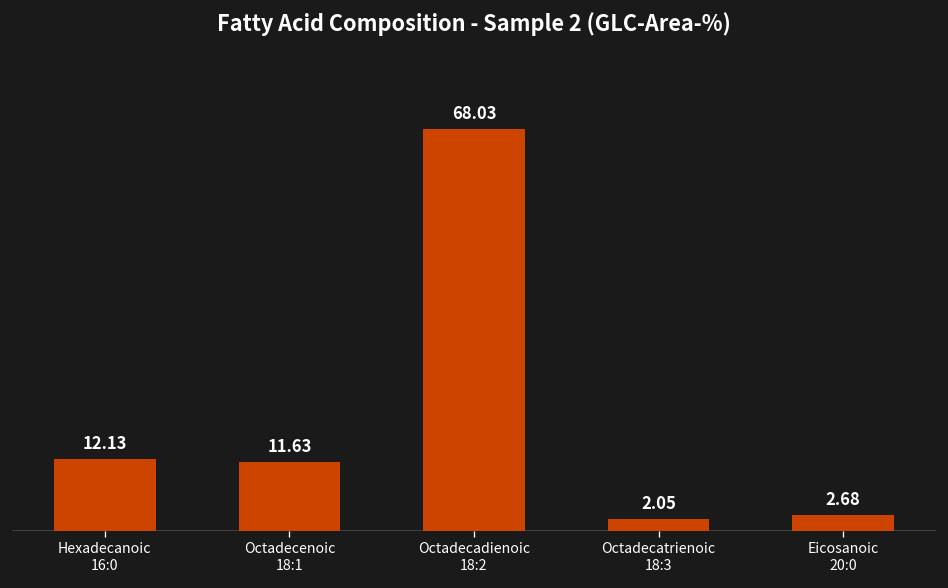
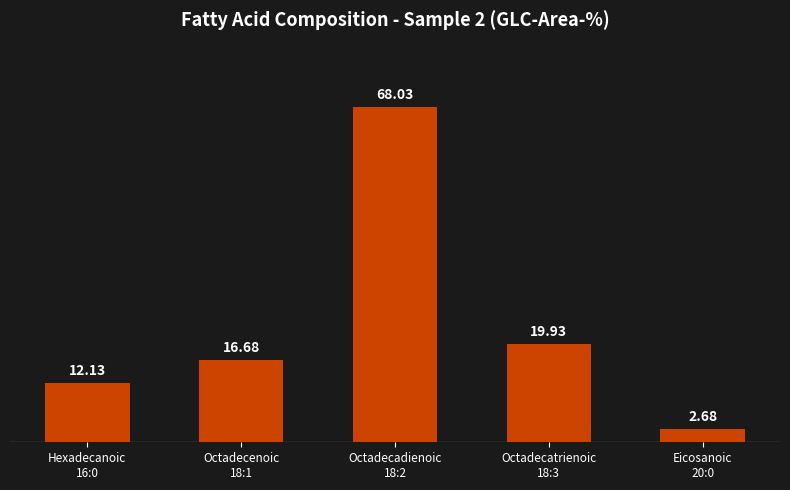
Octadecenoic 18:1: 11.63 -> 16.68
Octadecatrienoic 18:3: 2.05 -> 19.93
